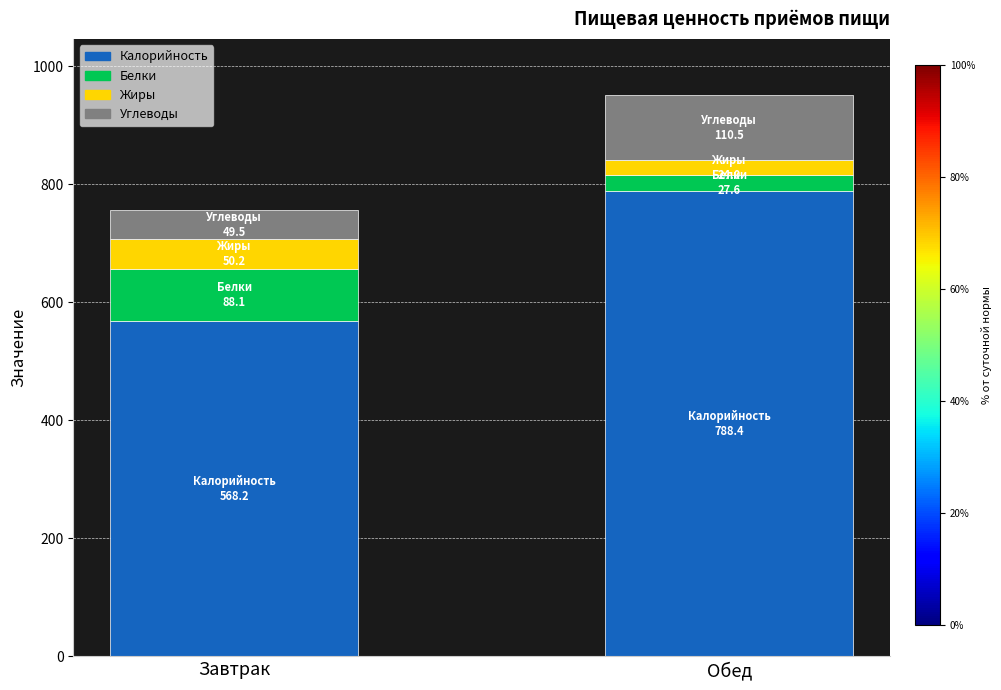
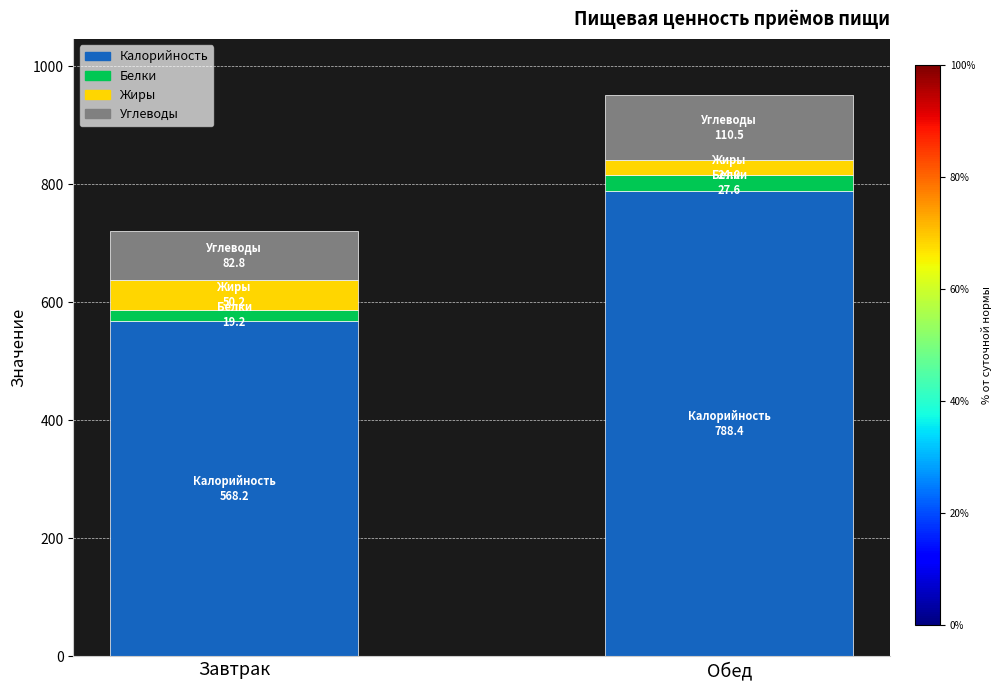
Белки, Завтрак: 88.1 -> 19.2
Углеводы, Завтрак: 49.5 -> 82.8
